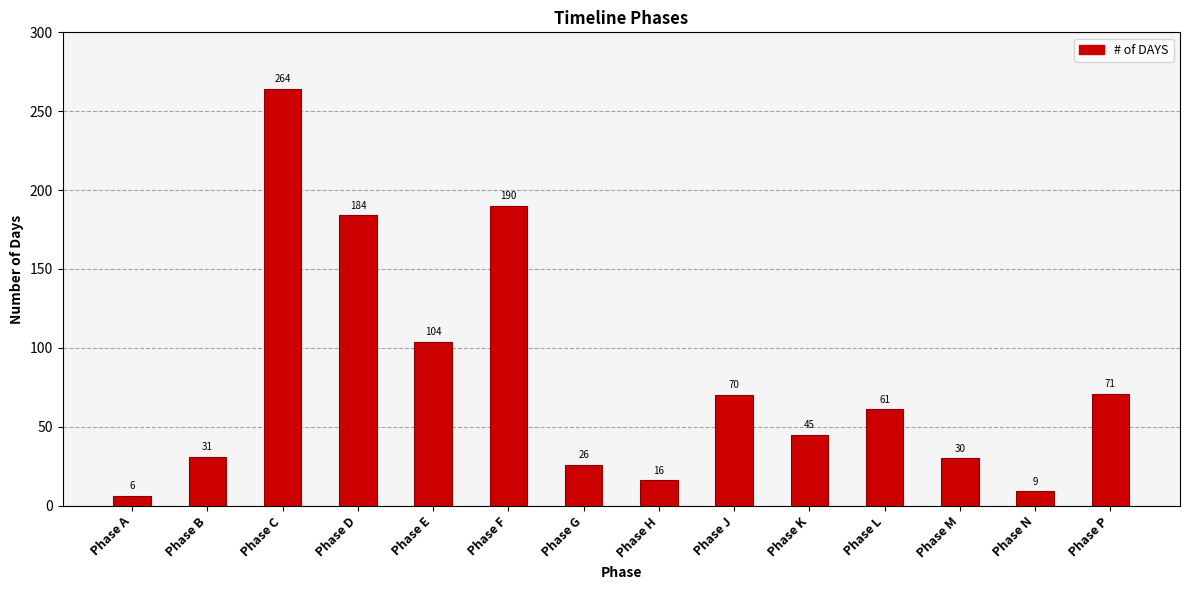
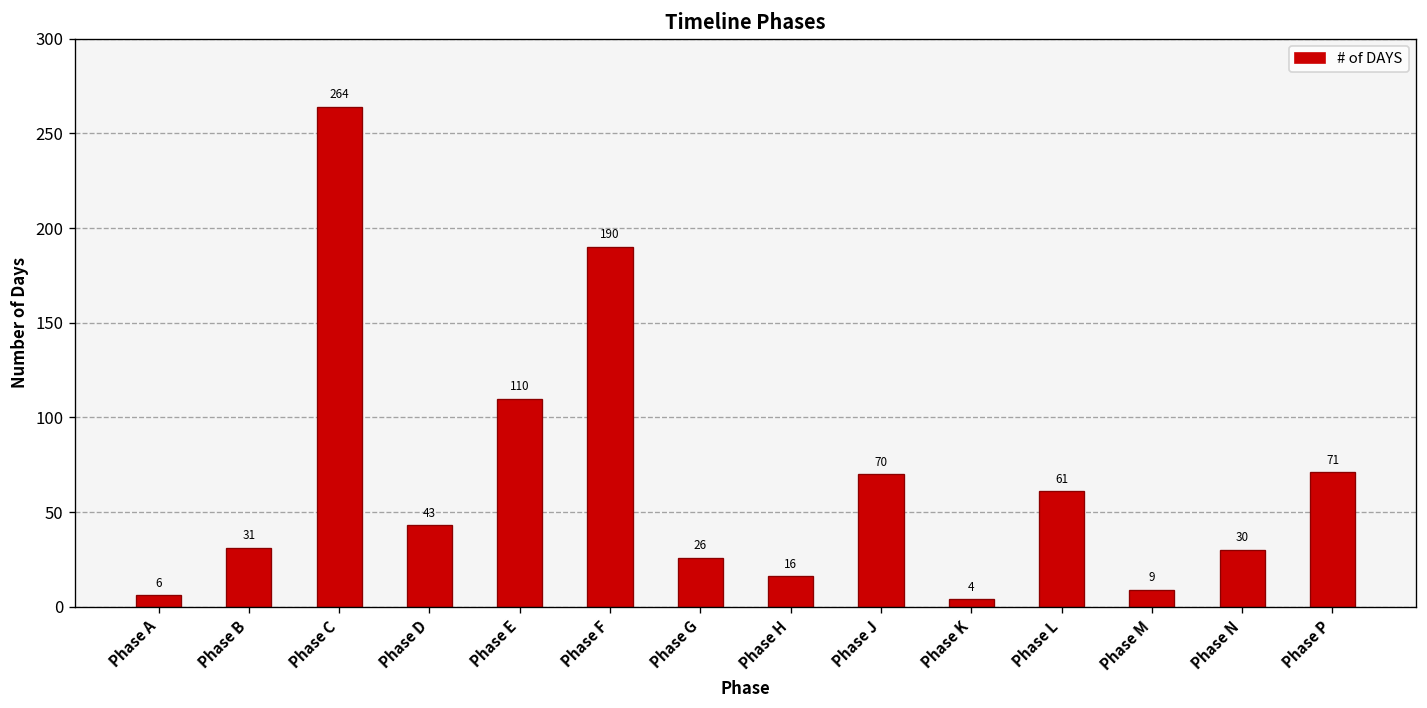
Phase D: 184 -> 43
Phase E: 104 -> 110
Phase K: 45 -> 4
Phase M: 30 -> 9
Phase N: 9 -> 30
